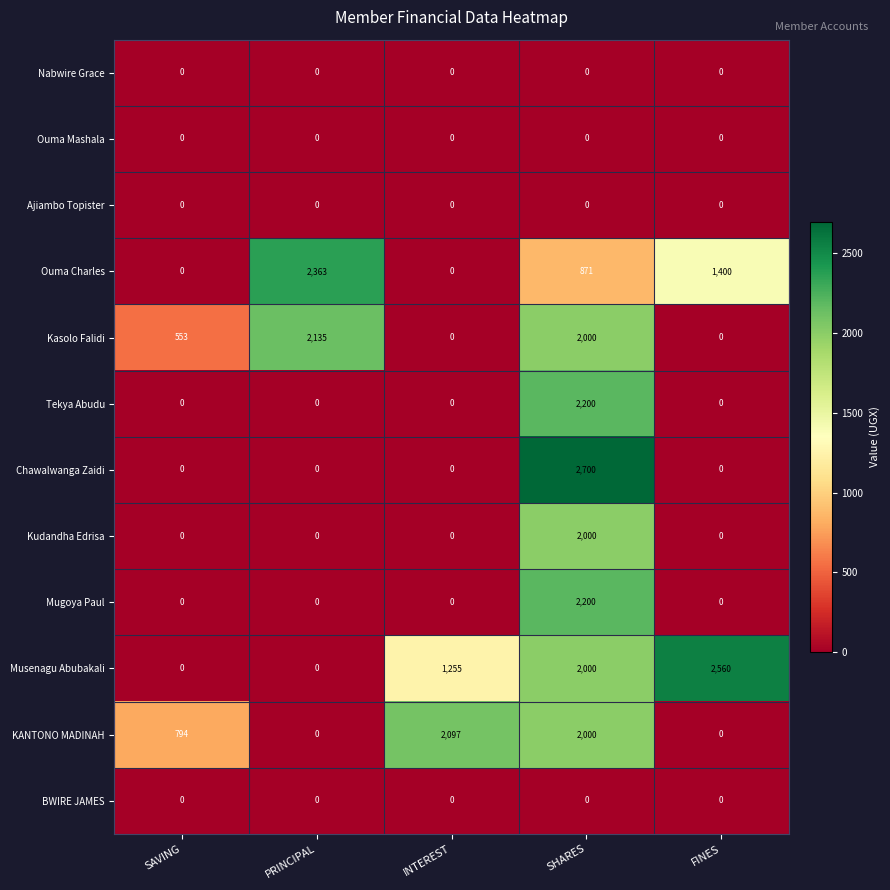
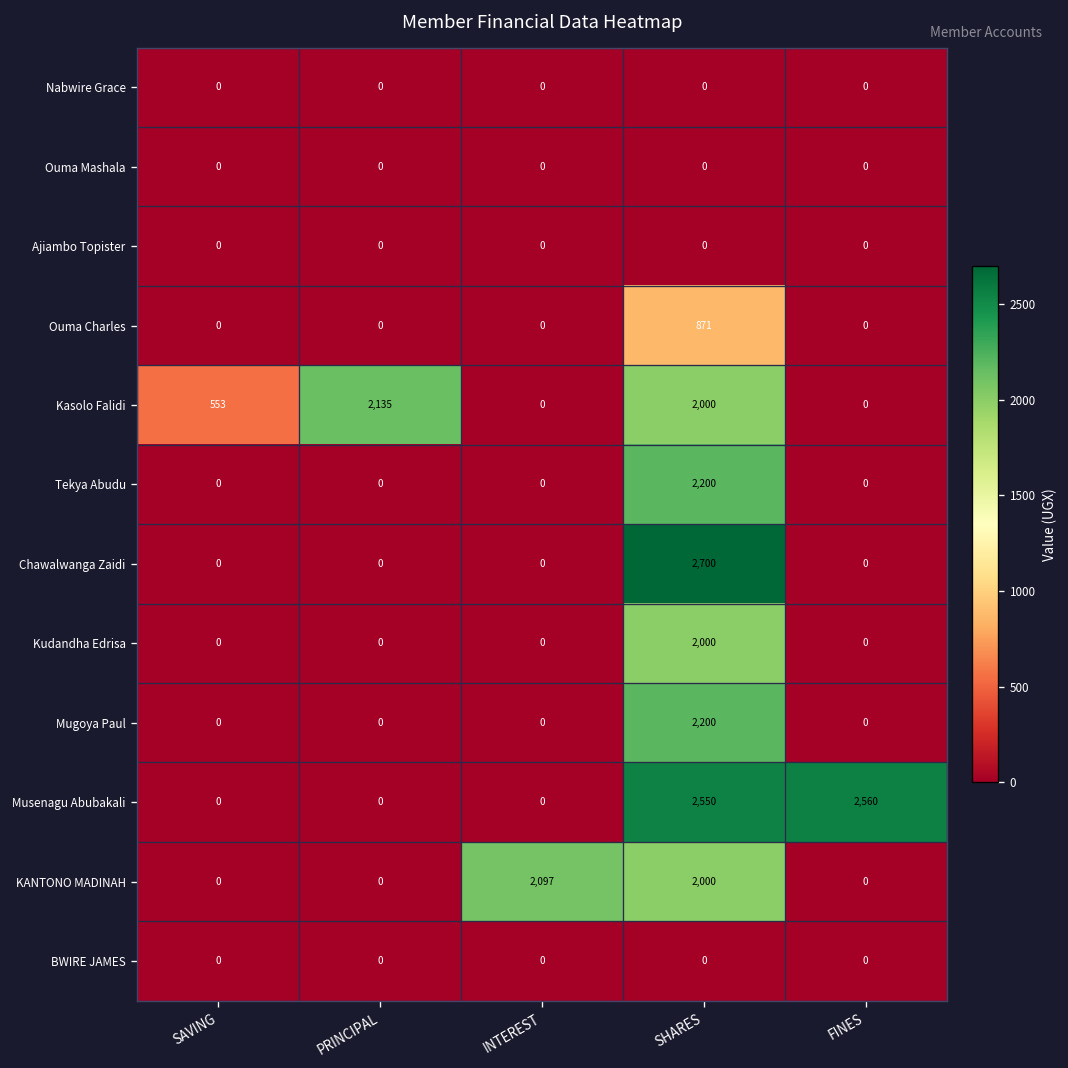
Ouma Charles, PRINCIPAL: 2,363 -> 0
Ouma Charles, FINES: 1,400 -> 0
Musenagu Abubakali, INTEREST: 1,255 -> 0
Musenagu Abubakali, SHARES: 2,000 -> 2,550
KANTONO MADINAH, SAVING: 794 -> 0
